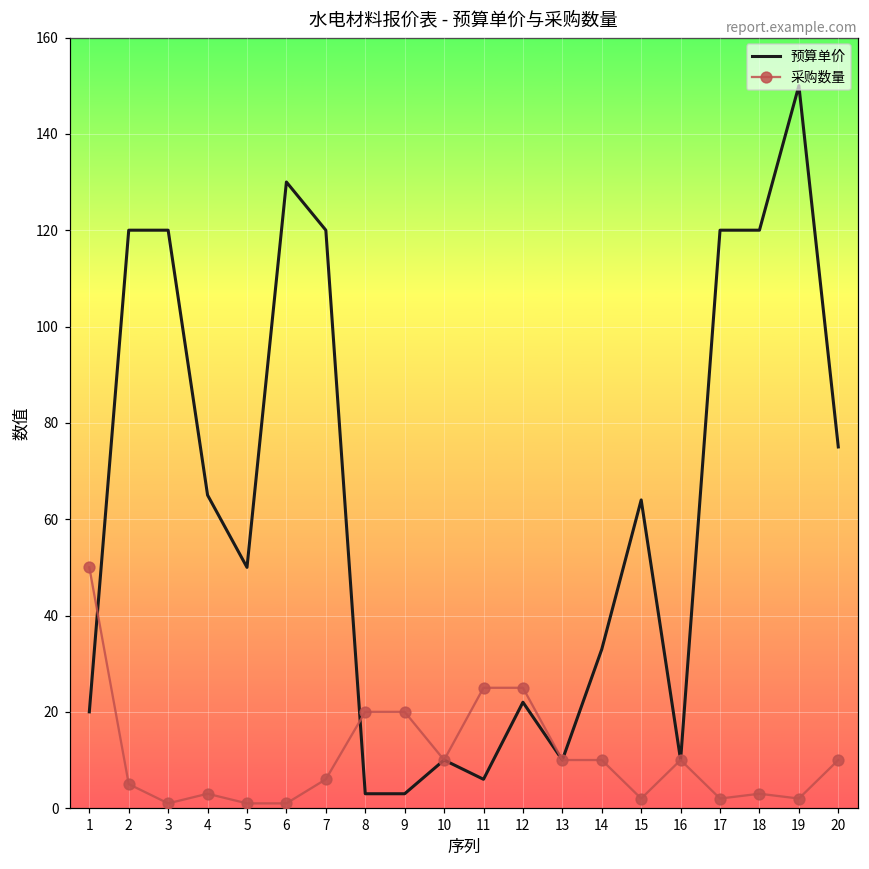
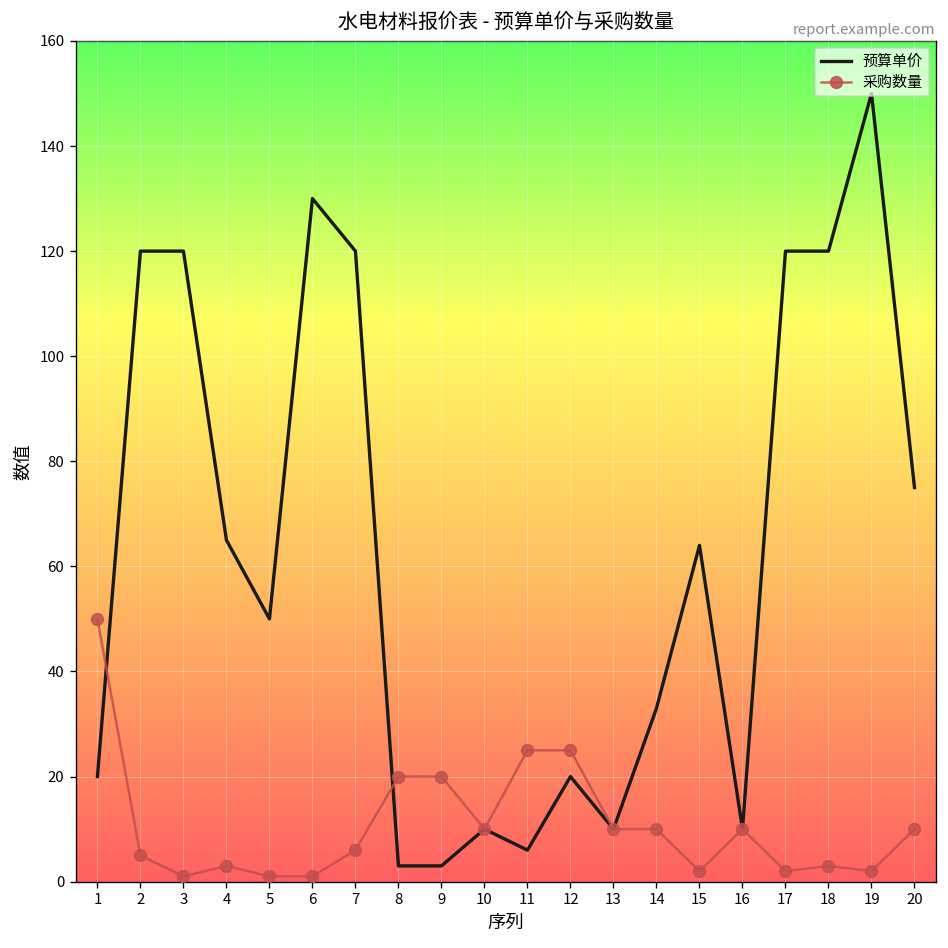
预算单价, 12: 22 -> 20
